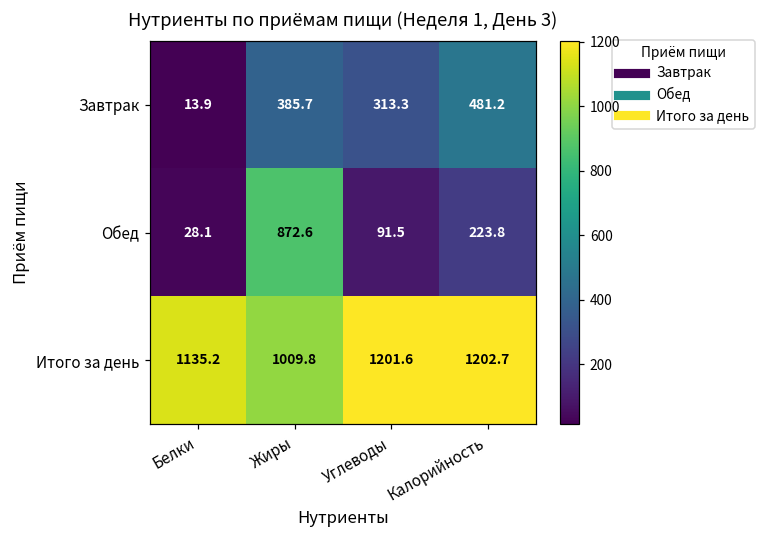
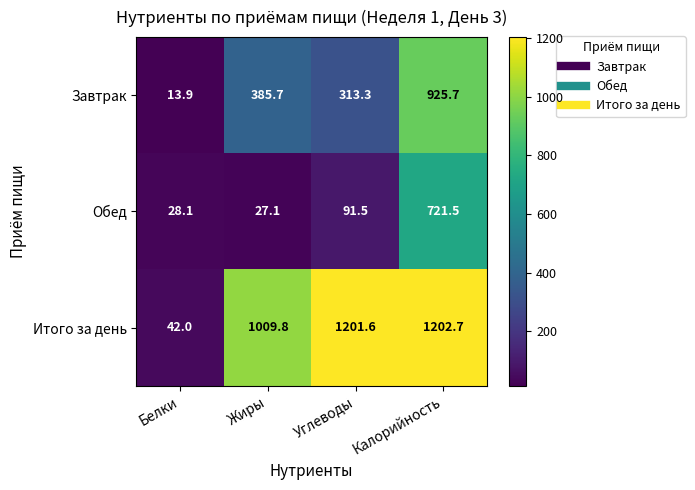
Завтрак, Калорийность: 481.2 -> 925.7
Обед, Жиры: 872.6 -> 27.1
Обед, Калорийность: 223.8 -> 721.5
Итого за день, Белки: 1135.2 -> 42.0
